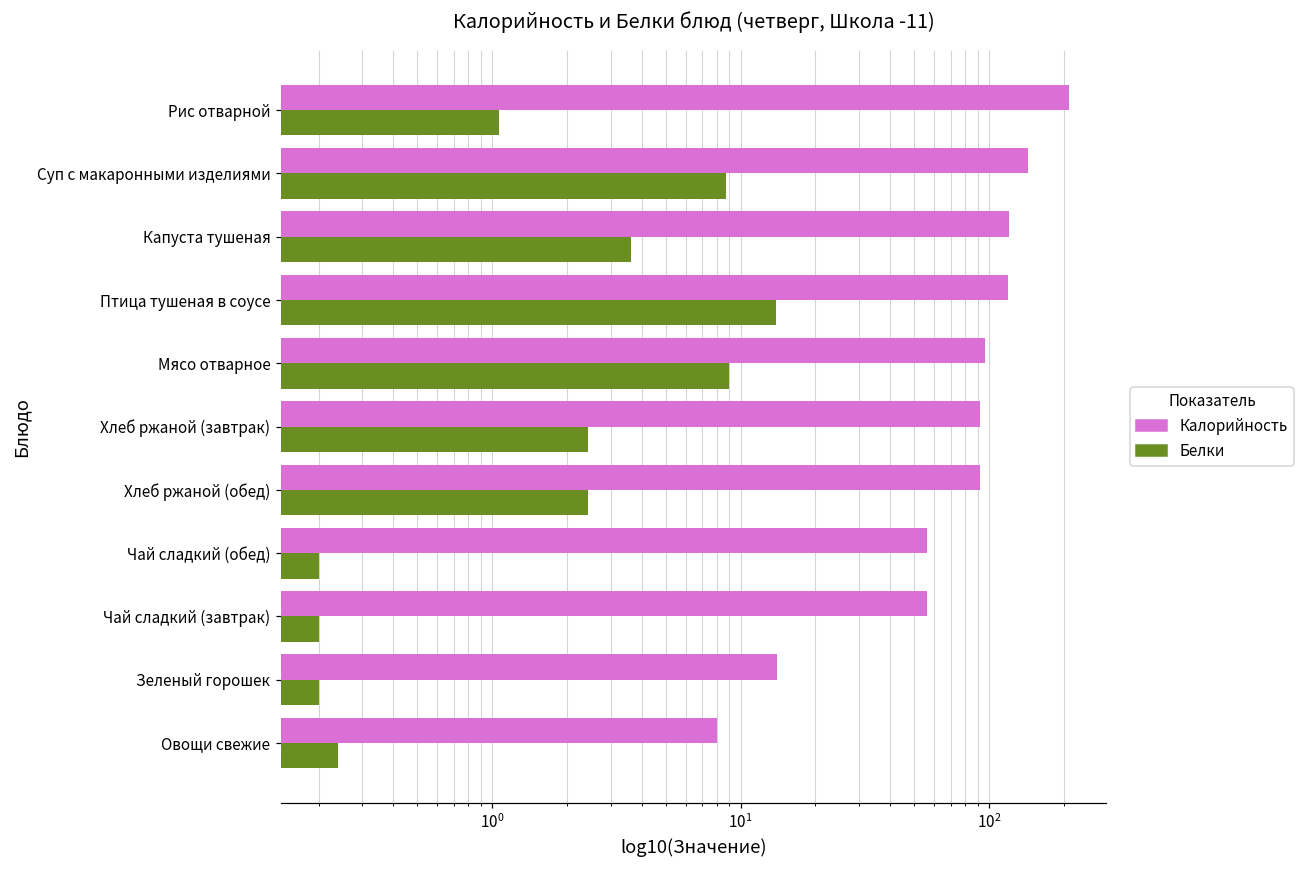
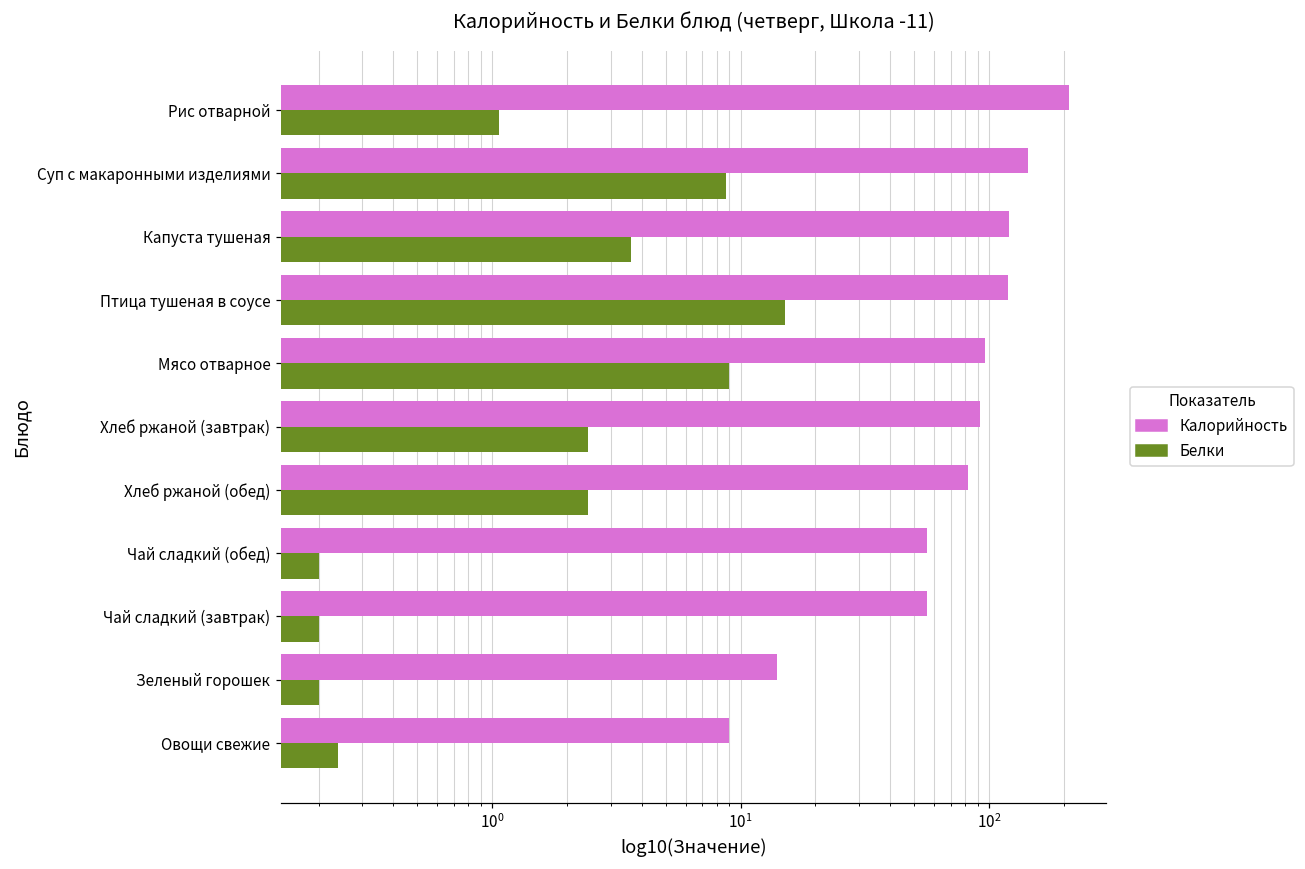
Белки, Птица тушеная в соусе: 14 -> 15
Калорийность, Хлеб ржаной (обед): 92 -> 82
Калорийность, Овощи свежие: 8 -> 9
